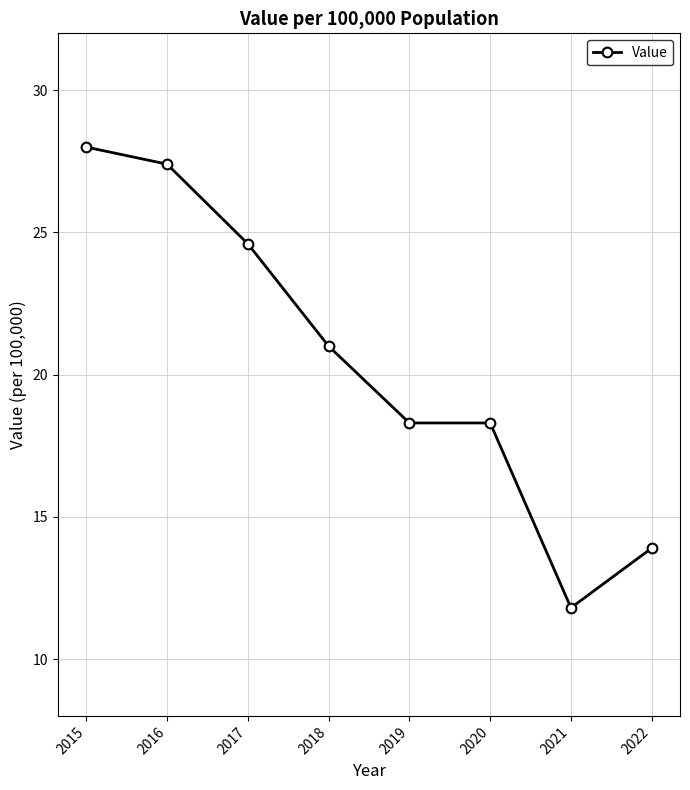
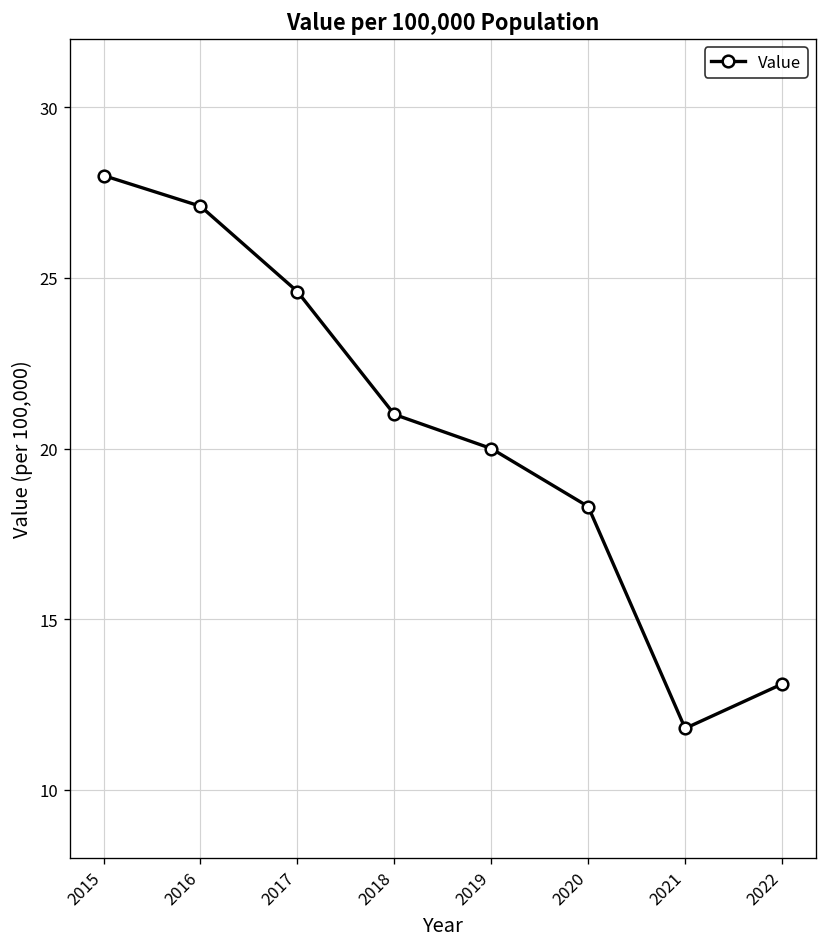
2016: 27.4 -> 27.1
2019: 18.3 -> 20.0
2022: 13.9 -> 13.1
